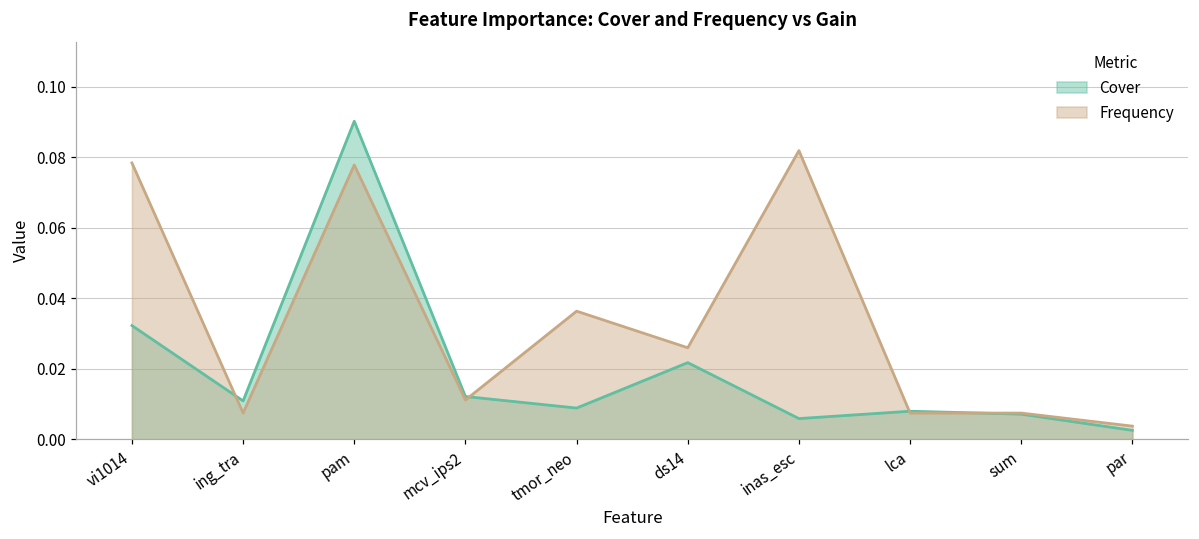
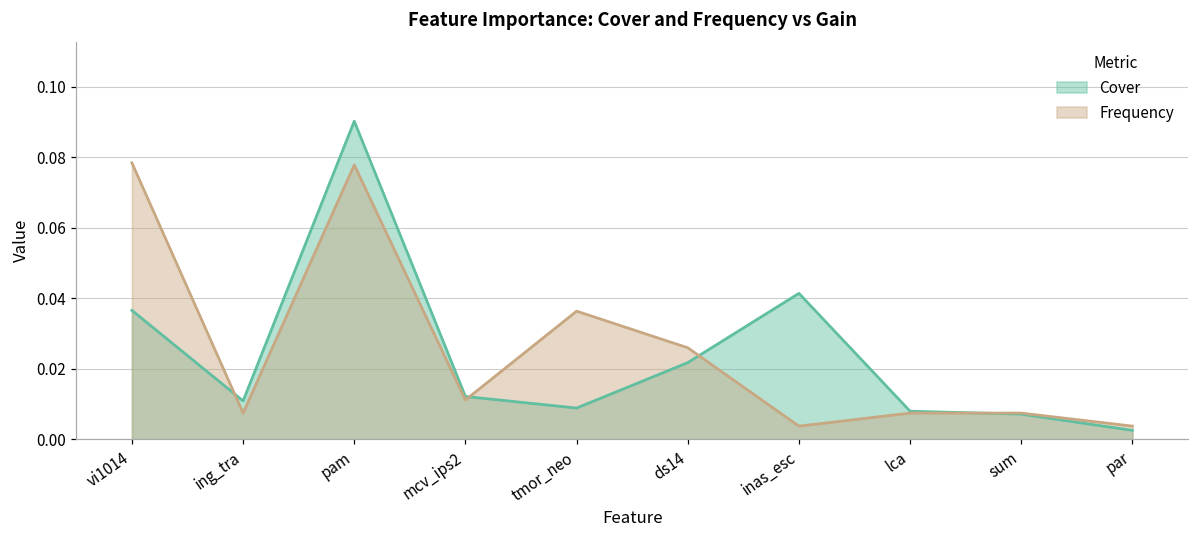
Cover, vi1014: 0.032 -> 0.037
Cover, inas_esc: 0.006 -> 0.041
Frequency, inas_esc: 0.082 -> 0.004
